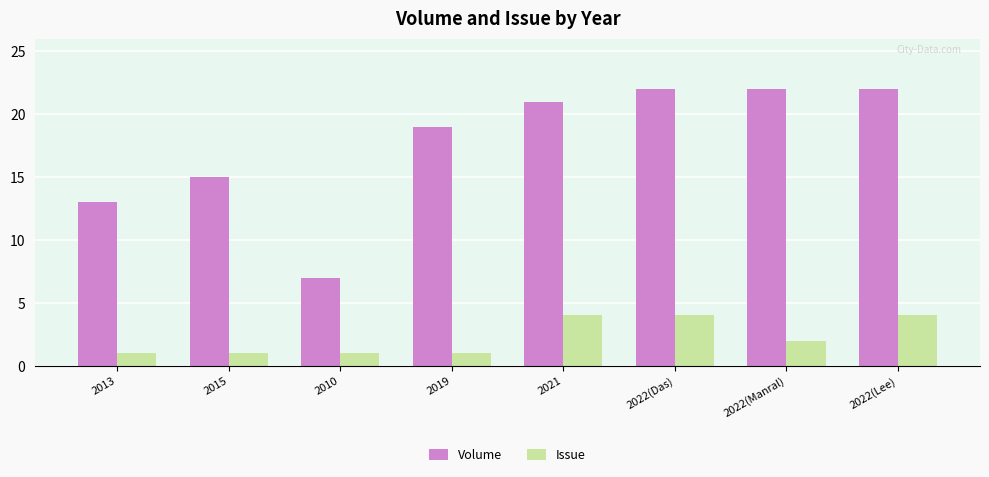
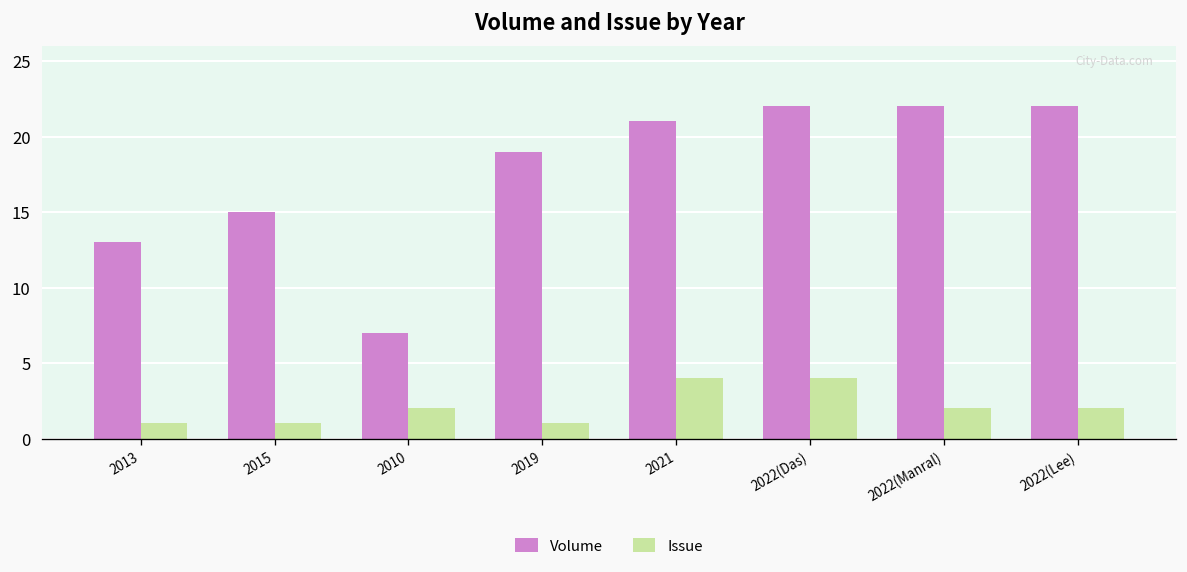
Issue, 2010: 1 -> 2
Issue, 2022(Lee): 4 -> 2
